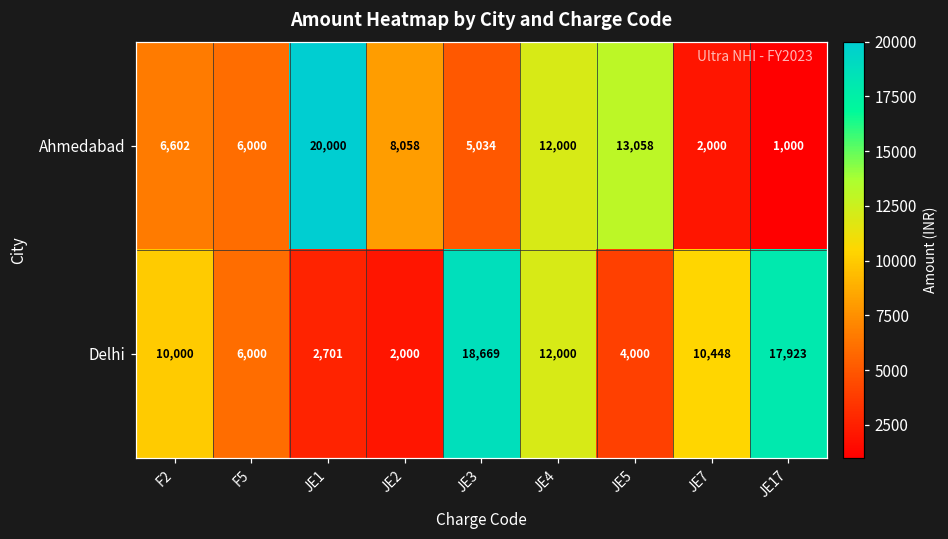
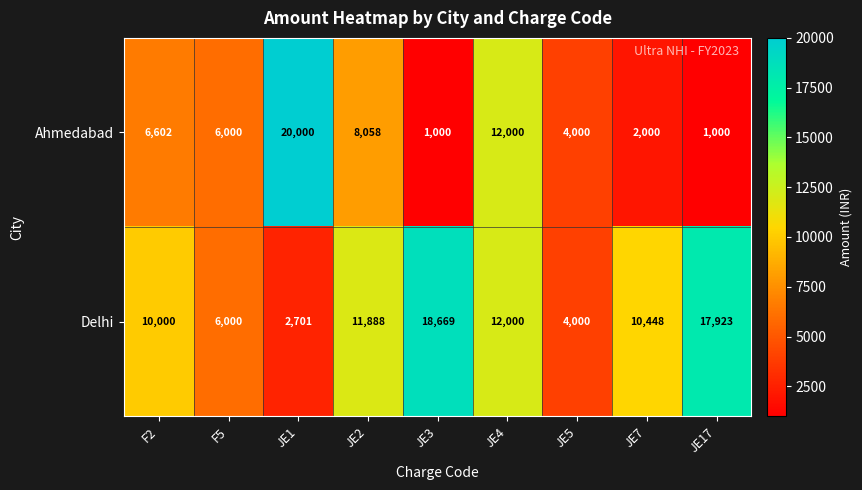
Ahmedabad, JE3: 5,034 -> 1,000
Ahmedabad, JE5: 13,058 -> 4,000
Delhi, JE2: 2,000 -> 11,888
